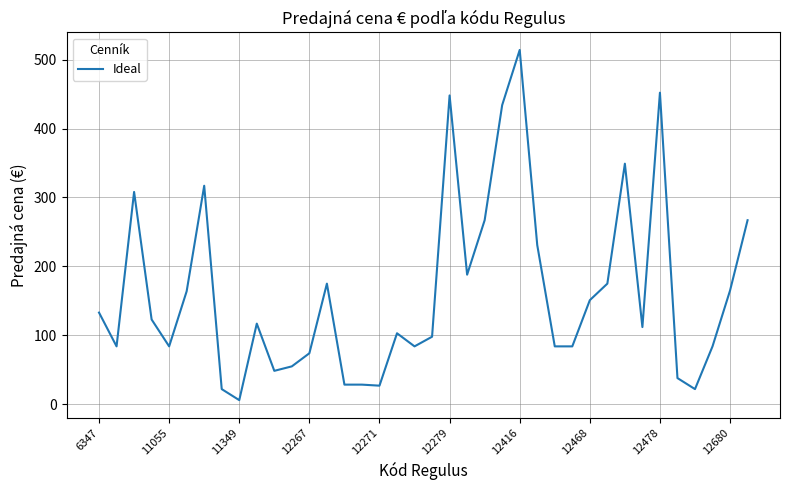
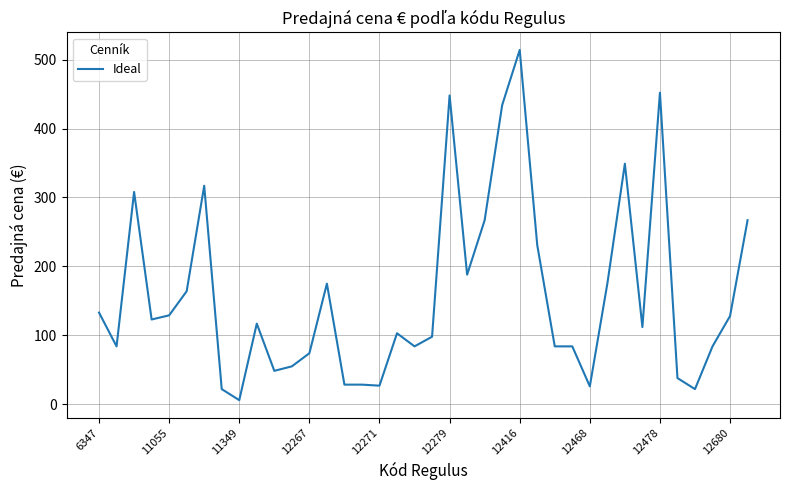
11055: 80 -> 130
12468: 150 -> 30
12680: 170 -> 130
